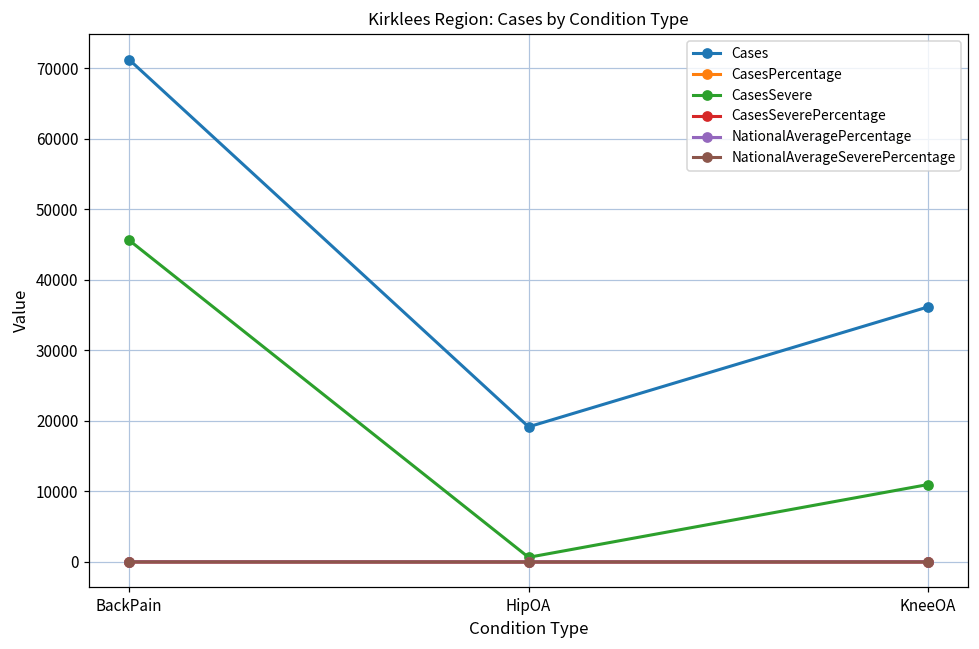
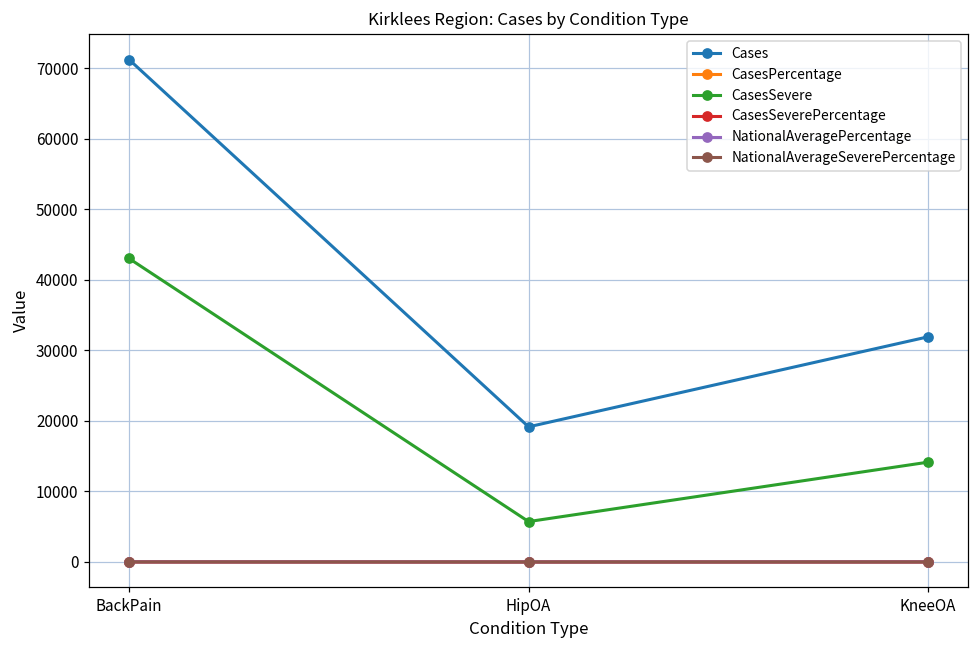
CasesSevere, BackPain: 46000 -> 43000
CasesSevere, HipOA: 1000 -> 6000
Cases, KneeOA: 36000 -> 32000
CasesSevere, KneeOA: 11000 -> 14000
